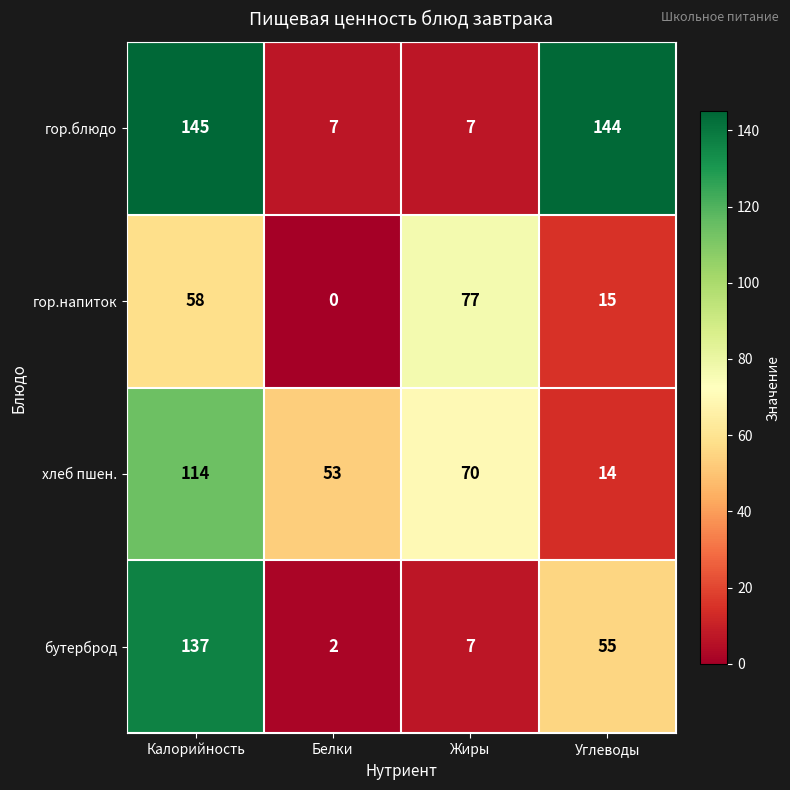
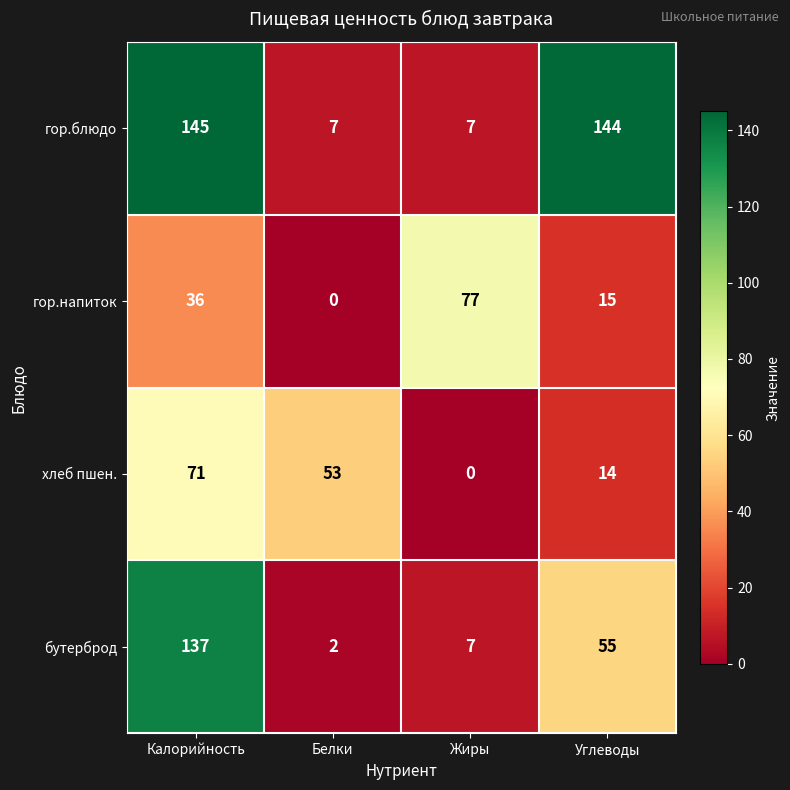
гор.напиток, Калорийность: 58 -> 36
хлеб пшен., Калорийность: 114 -> 71
хлеб пшен., Жиры: 70 -> 0
